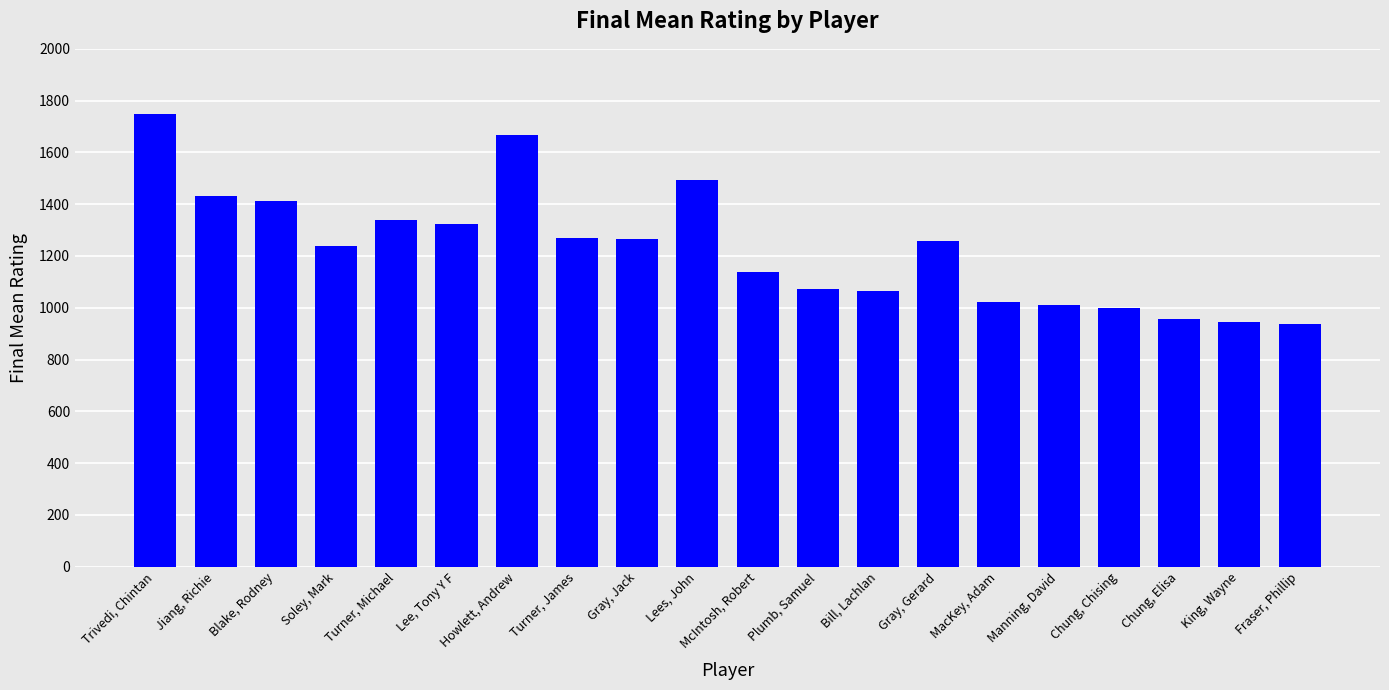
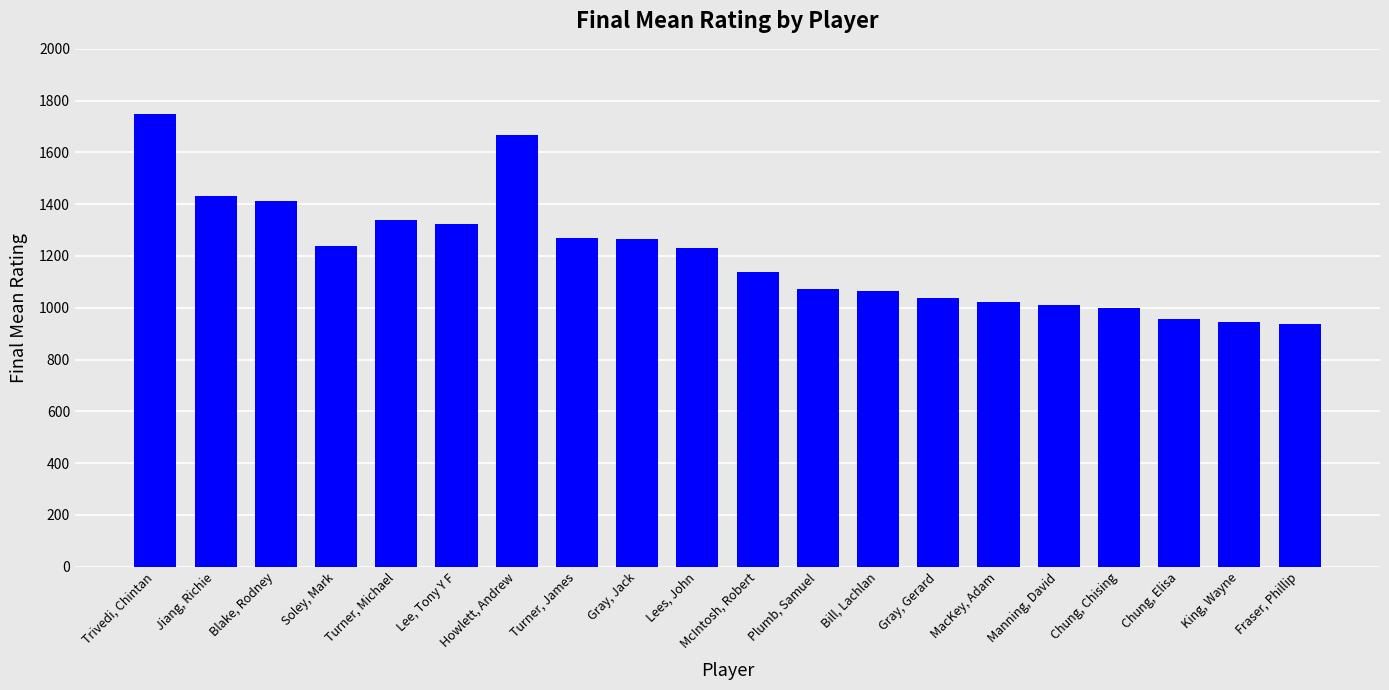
Lees, John: 1490 -> 1230
Gray, Gerard: 1260 -> 1040
